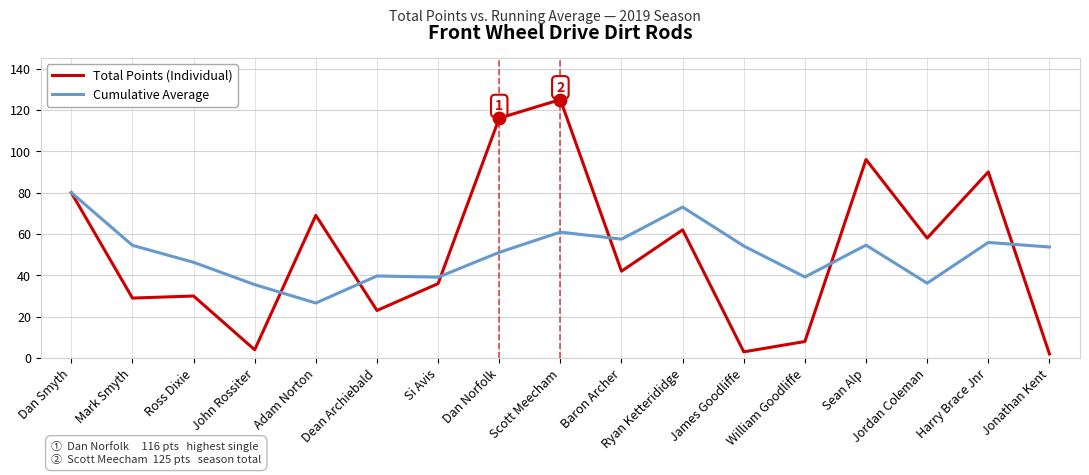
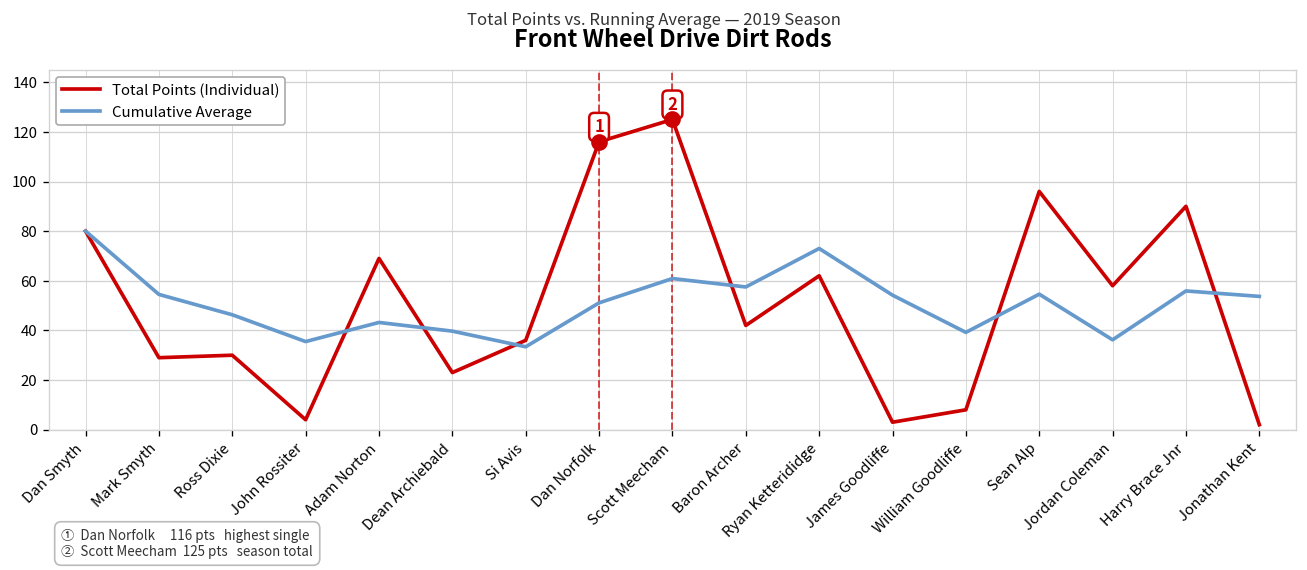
Cumulative Average, Adam Norton: 27 -> 43
Cumulative Average, Si Avis: 39 -> 33
